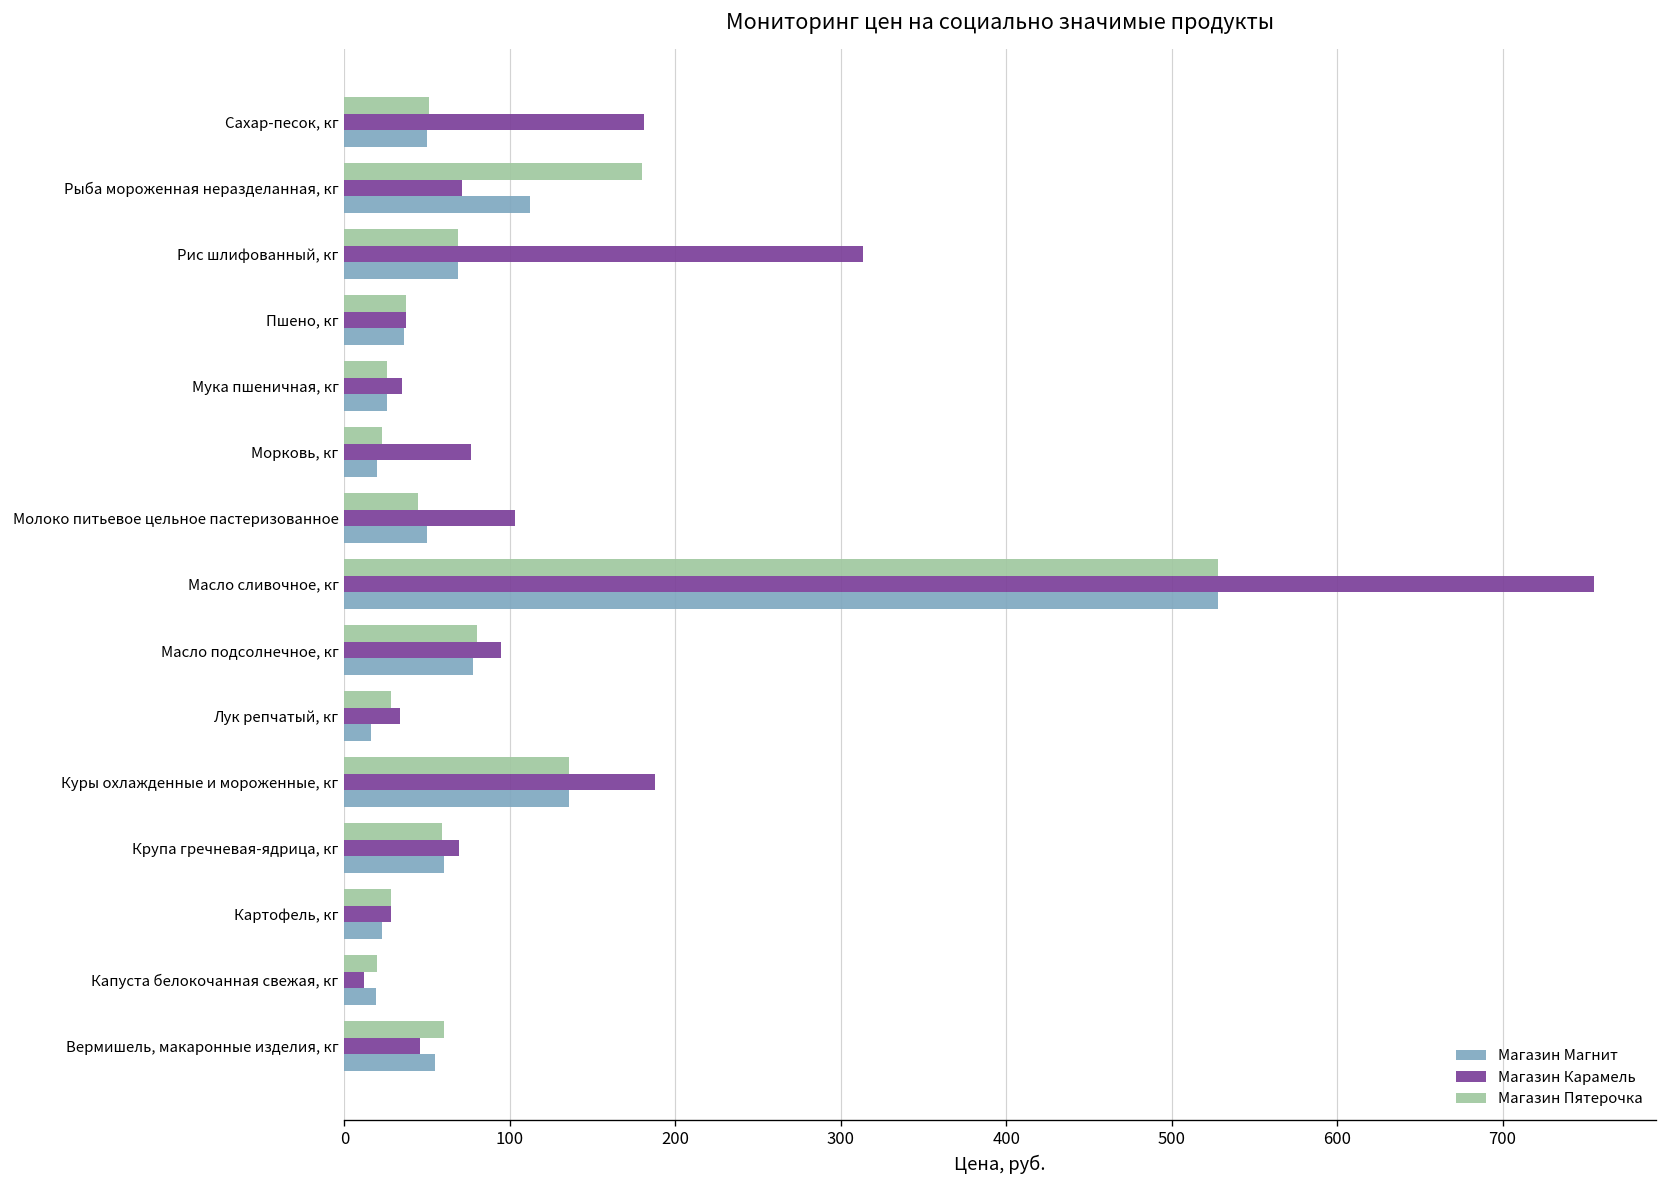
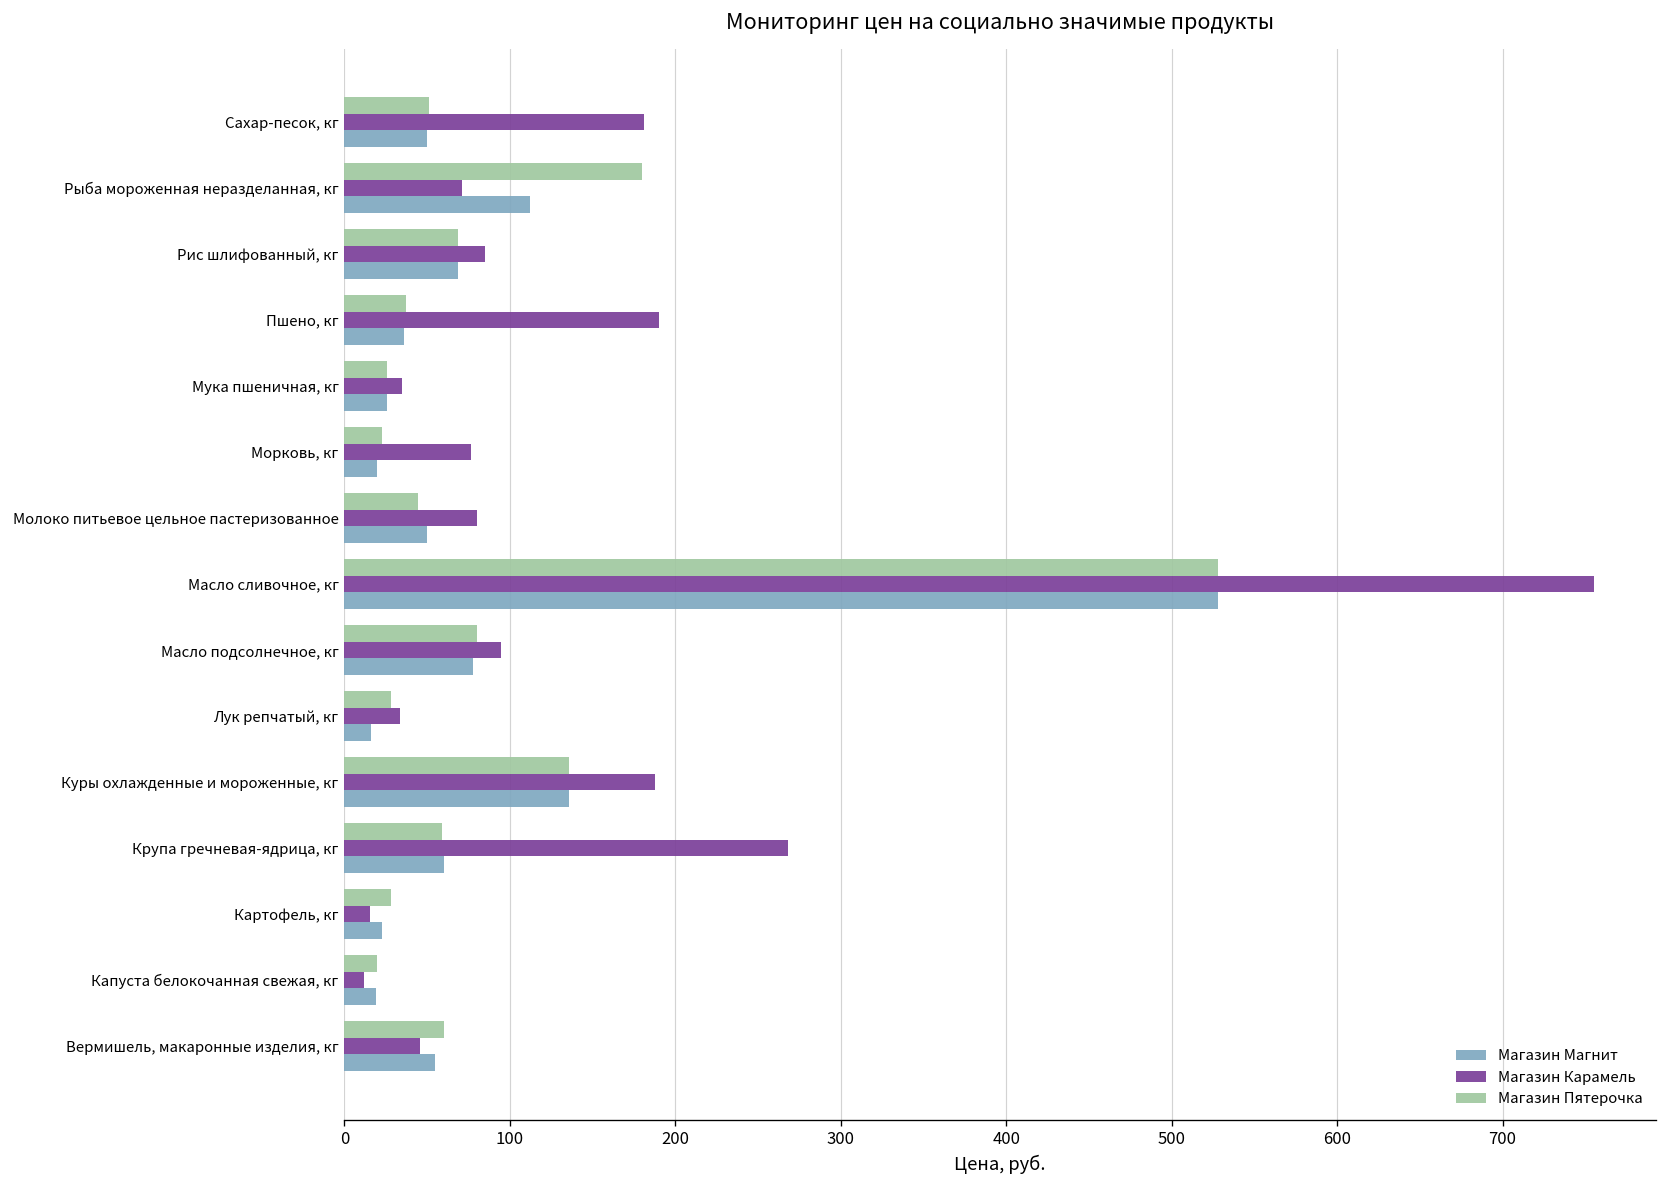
Магазин Карамель, Рис шлифованный, кг: 313 -> 85
Магазин Карамель, Пшено, кг: 37 -> 190
Магазин Карамель, Молоко питьевое цельное пастеризованное: 103 -> 80
Магазин Карамель, Крупа гречневая-ядрица, кг: 69 -> 268
Магазин Карамель, Картофель, кг: 28 -> 15
